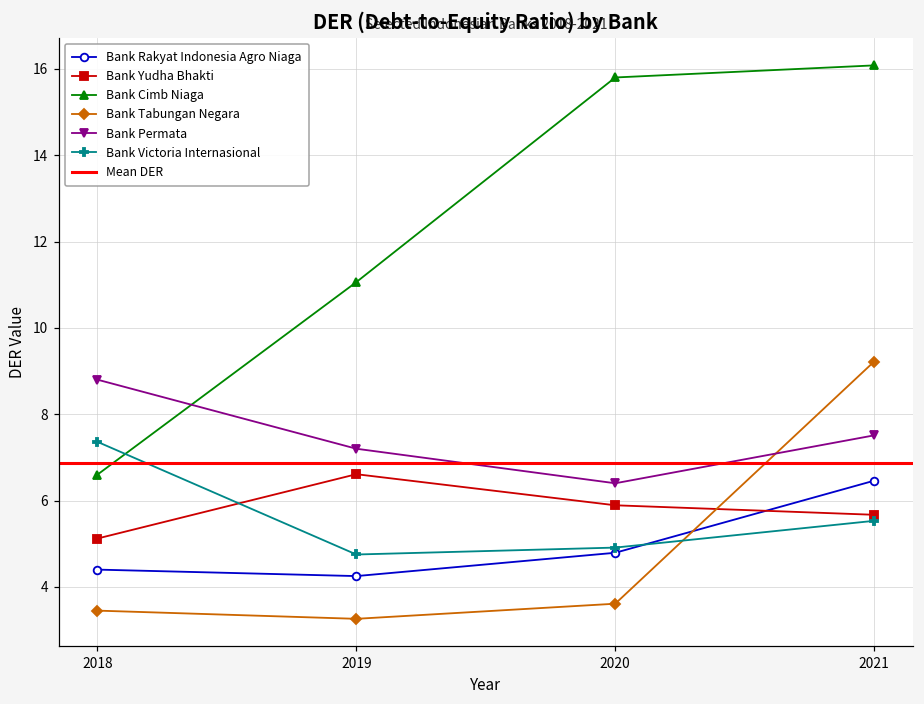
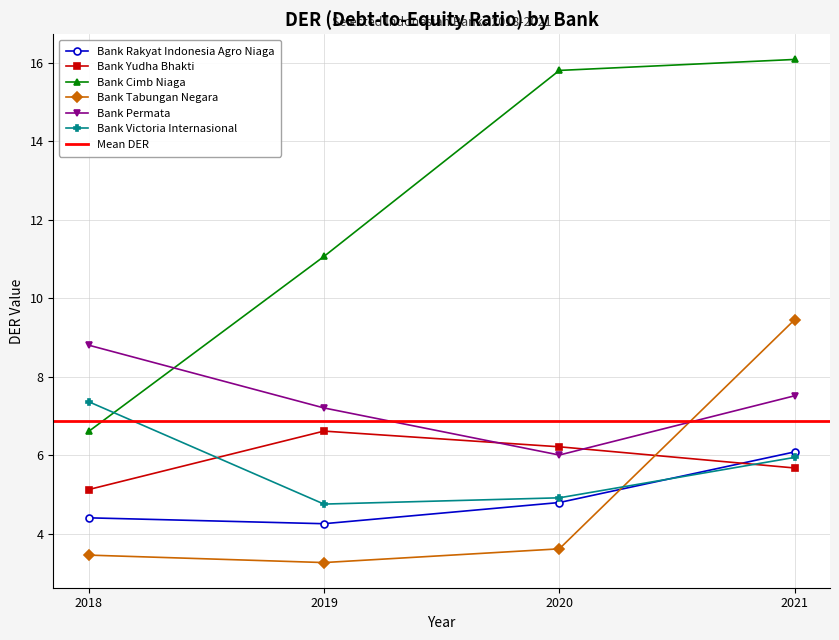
Bank Yudha Bhakti, 2020: 5.9 -> 6.2
Bank Permata, 2020: 6.4 -> 6.0
Bank Rakyat Indonesia Agro Niaga, 2021: 6.5 -> 6.1
Bank Tabungan Negara, 2021: 9.2 -> 9.5
Bank Victoria Internasional, 2021: 5.5 -> 5.9
